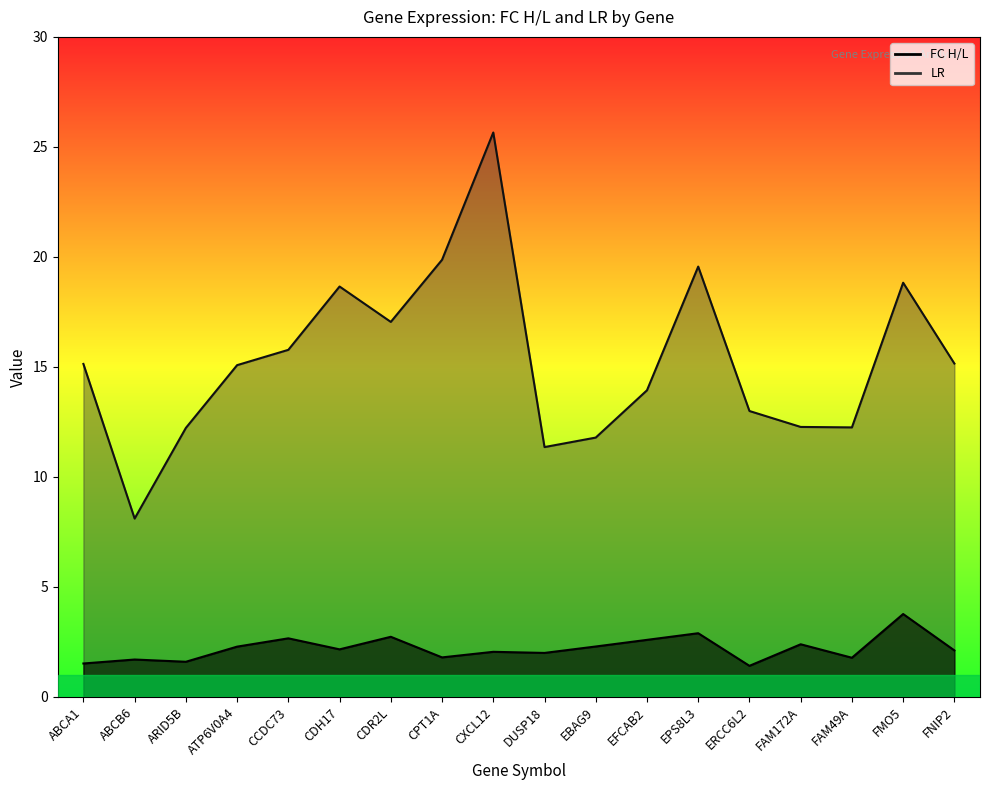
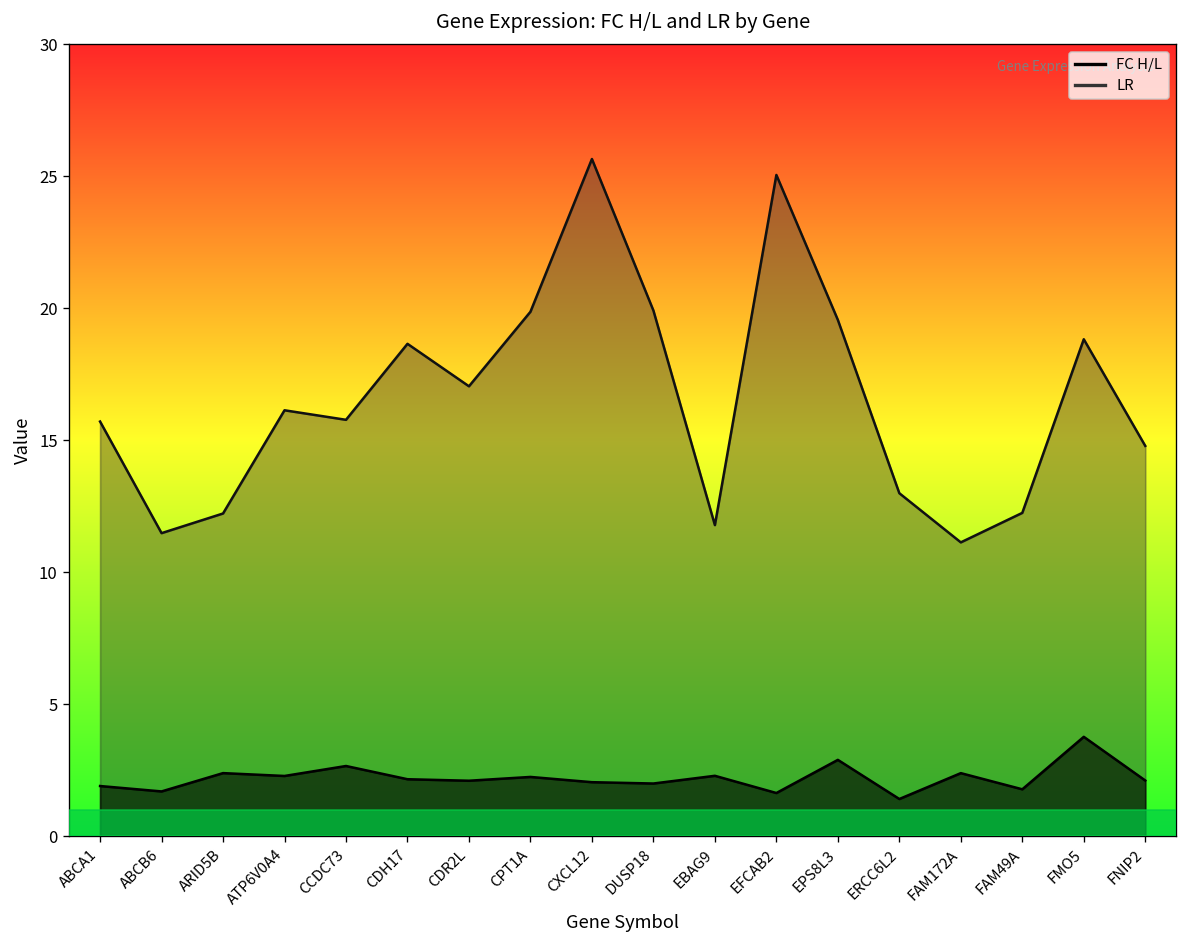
FC H/L, ABCA1: 1.5 -> 1.9
LR, ABCA1: 15.1 -> 15.7
LR, ABCB6: 8.1 -> 11.5
FC H/L, ARID5B: 1.6 -> 2.4
LR, ATP6V0A4: 15.1 -> 16.1
FC H/L, CDR2L: 2.7 -> 2.1
FC H/L, CPT1A: 1.8 -> 2.2
LR, DUSP18: 11.4 -> 19.9
FC H/L, EFCAB2: 2.6 -> 1.6
LR, EFCAB2: 13.9 -> 25.1
LR, FAM172A: 12.3 -> 11.1
LR, FNIP2: 15.2 -> 14.8
